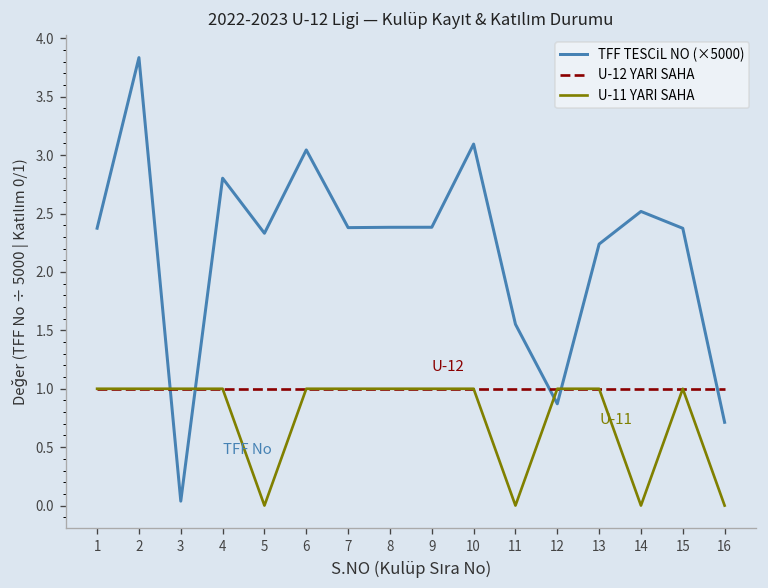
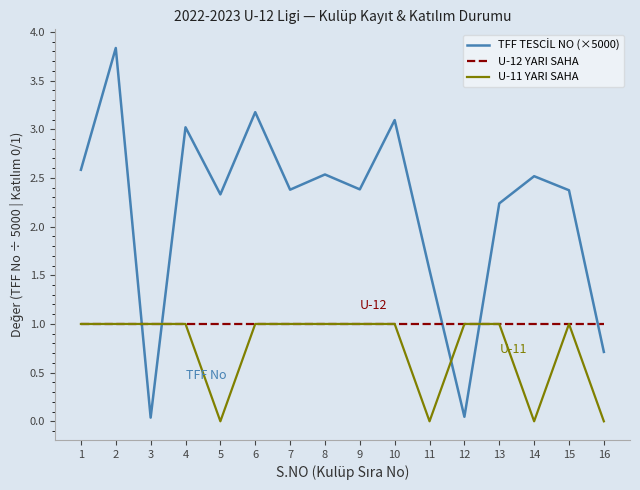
TFF TESCİL NO (×5000), 1: 2.4 -> 2.6
TFF TESCİL NO (×5000), 4: 2.8 -> 3.0
TFF TESCİL NO (×5000), 6: 3.0 -> 3.2
TFF TESCİL NO (×5000), 8: 2.4 -> 2.5
TFF TESCİL NO (×5000), 12: 0.9 -> 0.0
